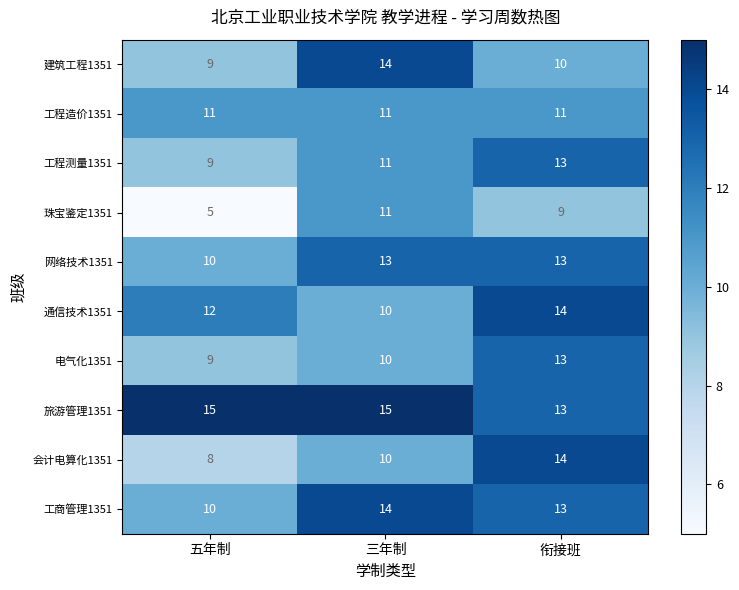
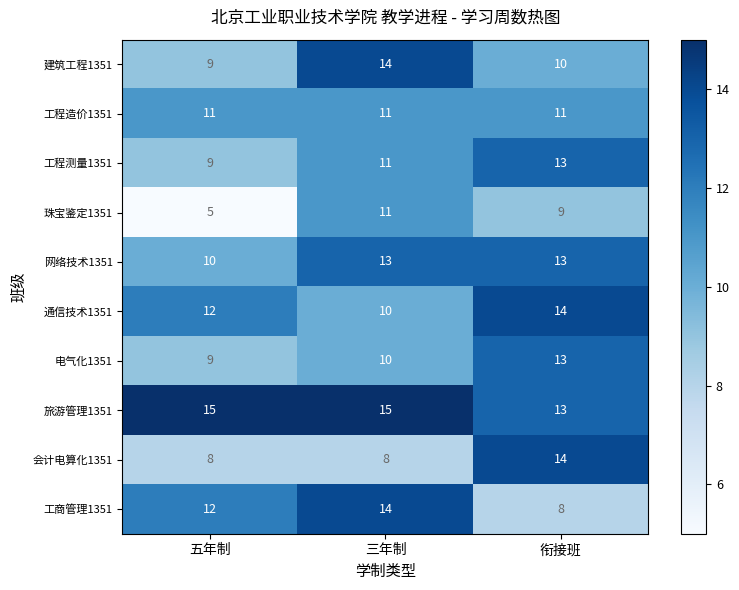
会计电算化1351, 三年制: 10 -> 8
工商管理1351, 五年制: 10 -> 12
工商管理1351, 衔接班: 13 -> 8
